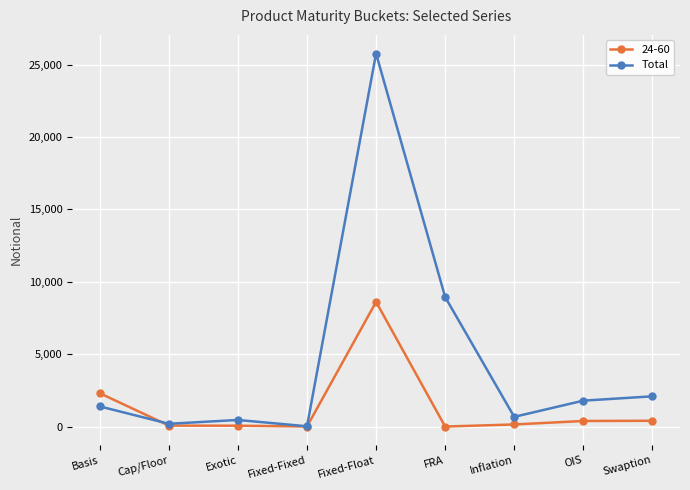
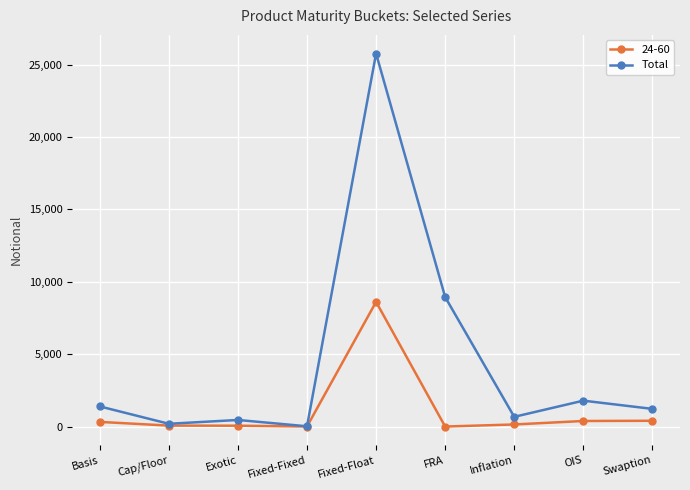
24-60, Basis: 2,300 -> 300
Total, Swaption: 2,100 -> 1,200
